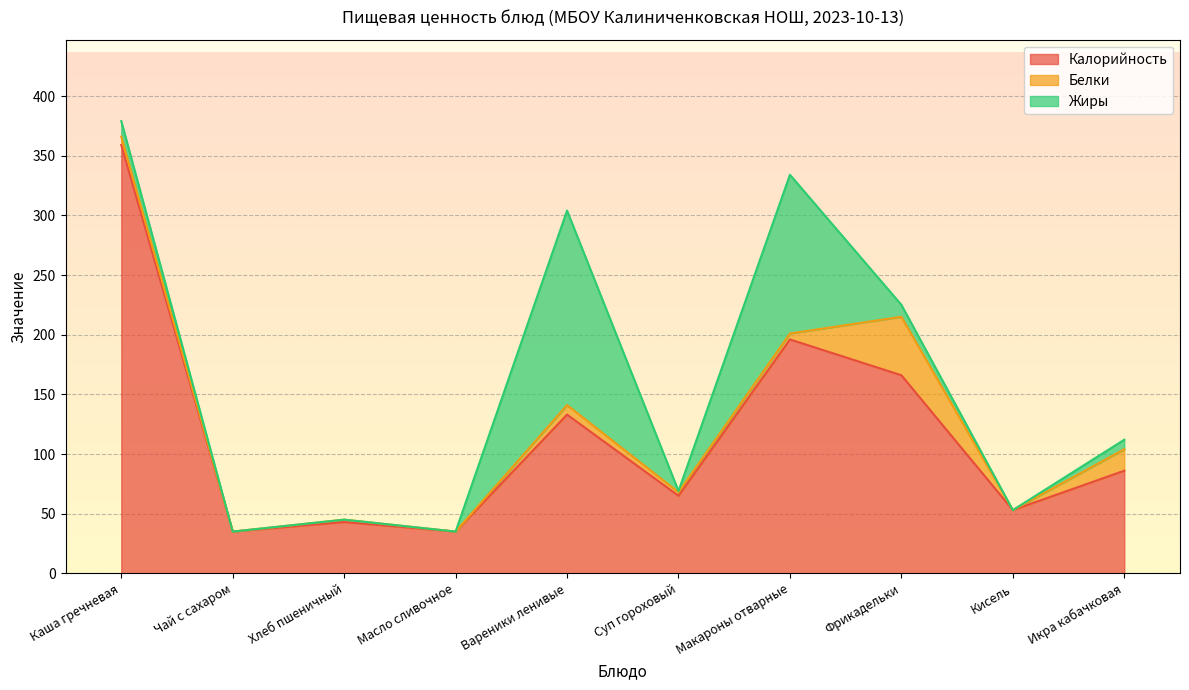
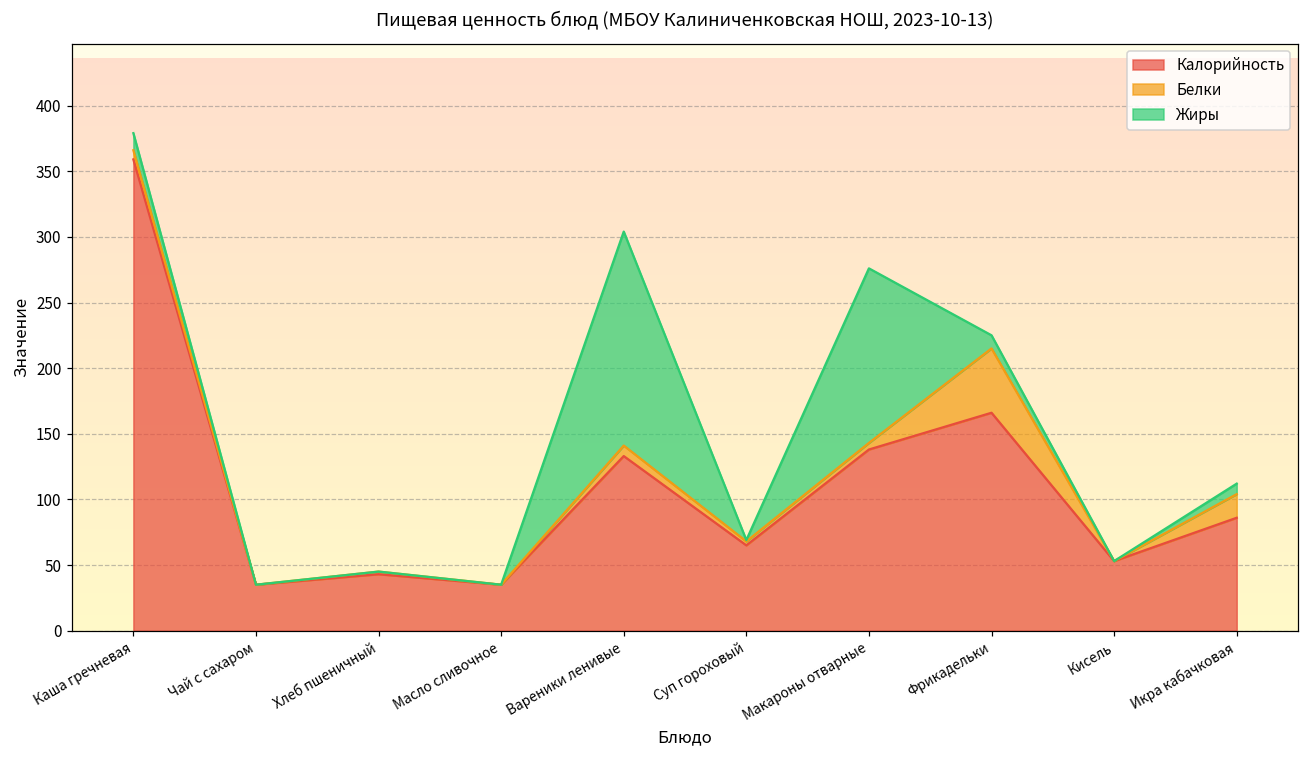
Калорийность, Макароны отварные: 196 -> 138
